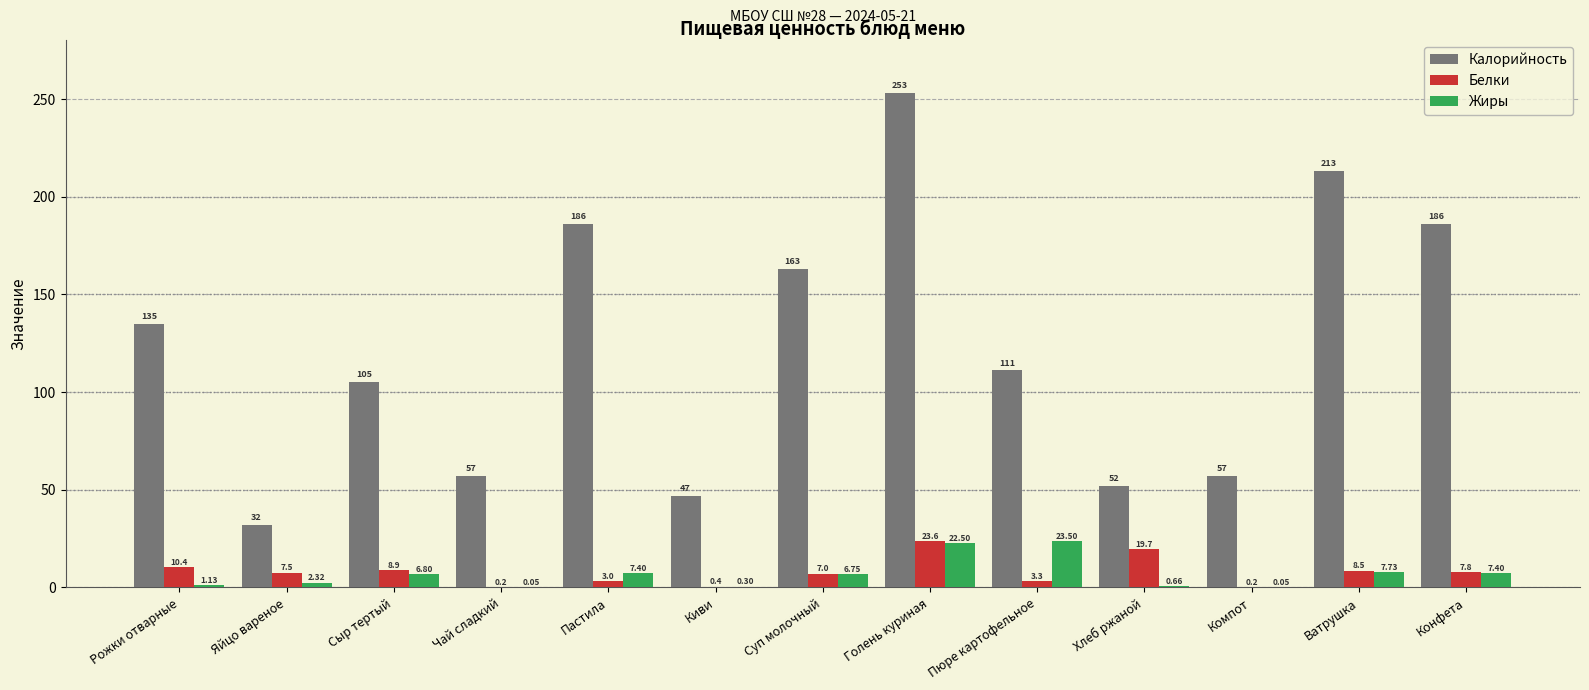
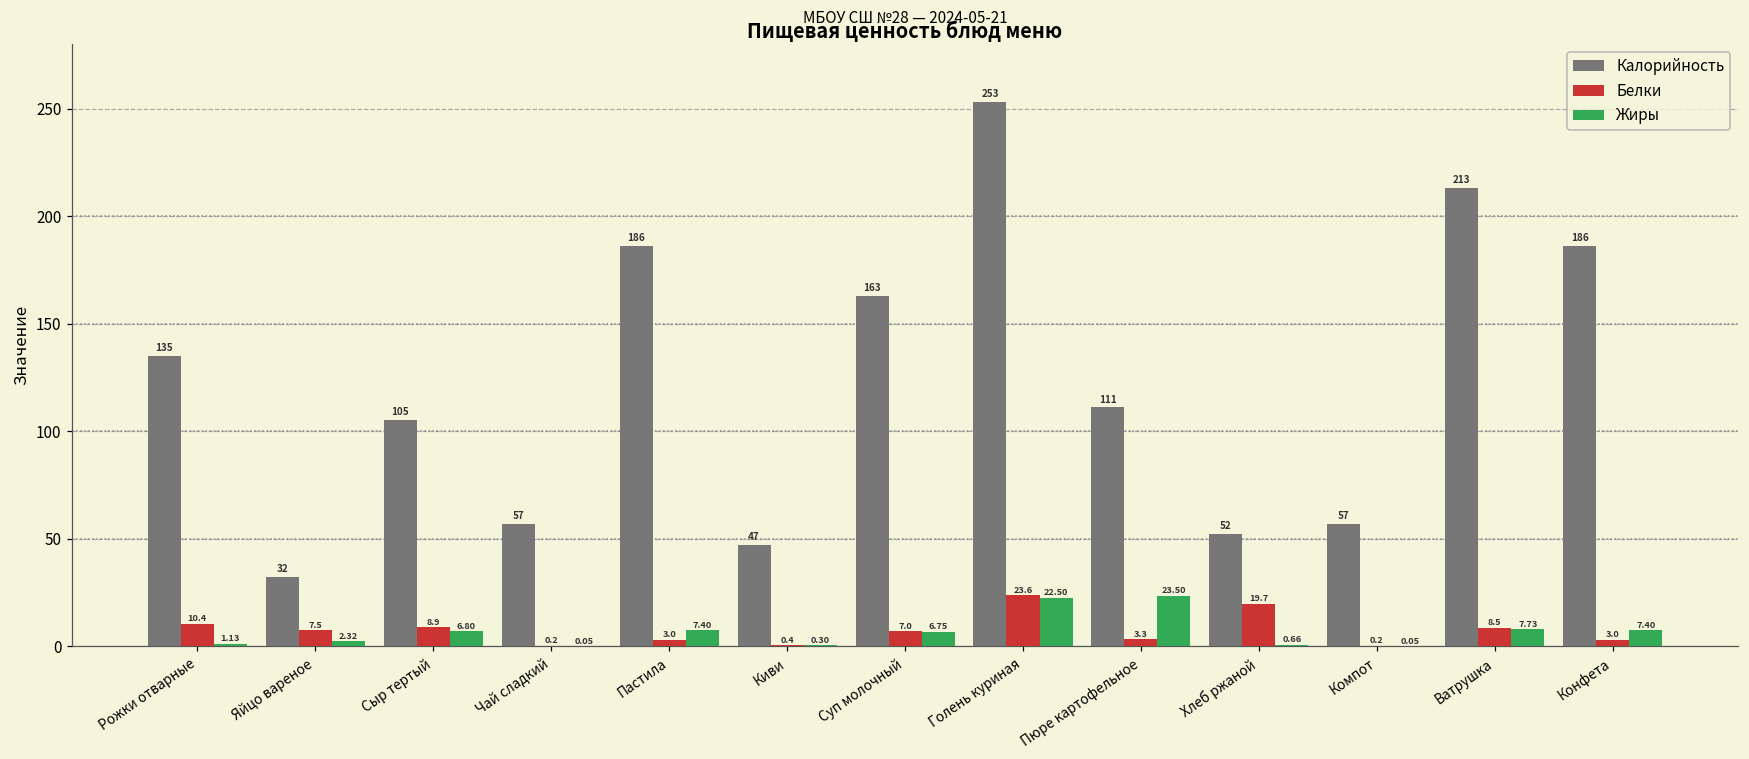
Белки, Конфета: 7.8 -> 3.0
